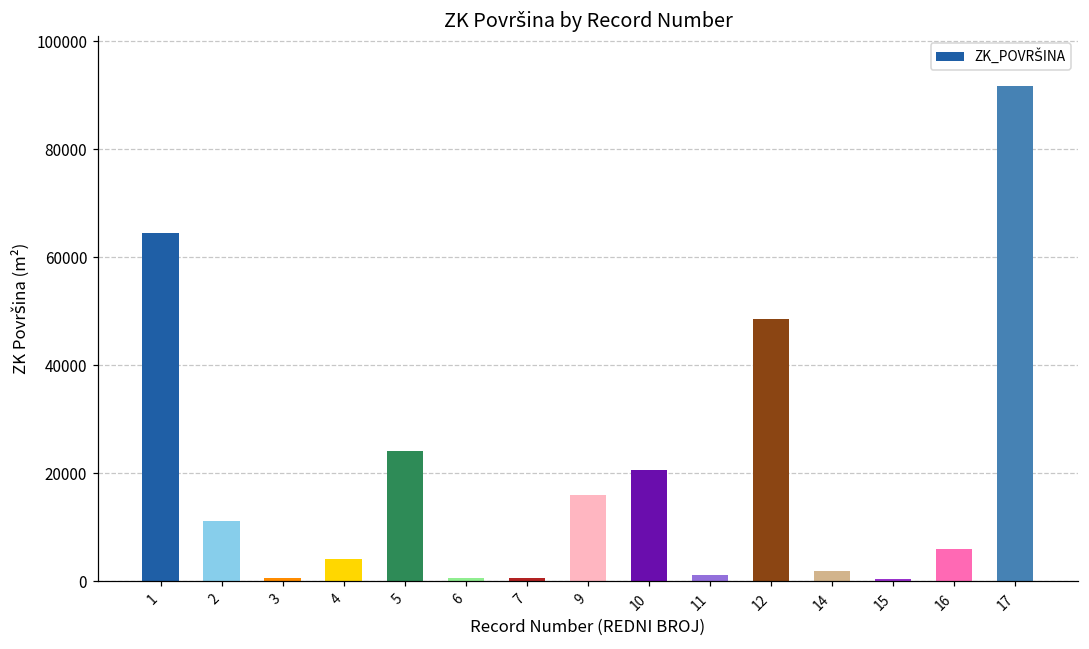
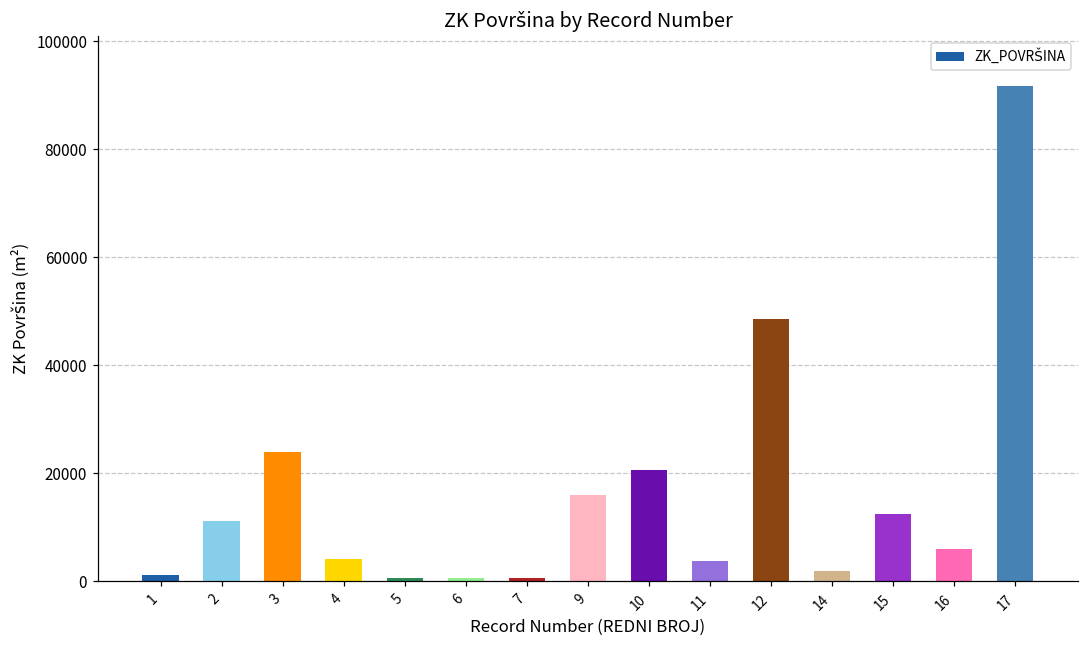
1: 65000 -> 1000
3: 1000 -> 24000
5: 24000 -> 1000
11: 1000 -> 4000
15: 0 -> 13000
